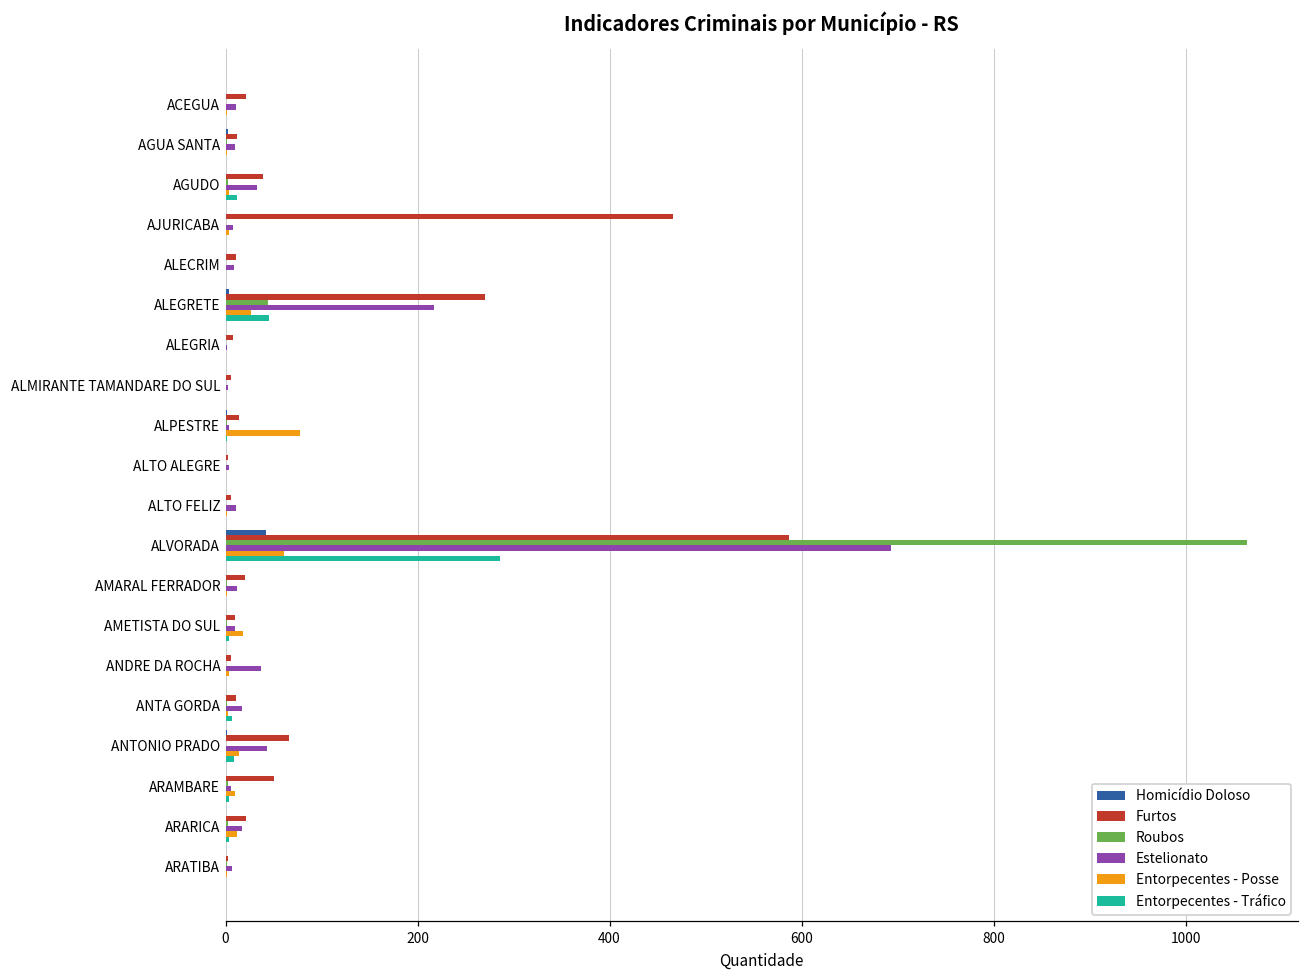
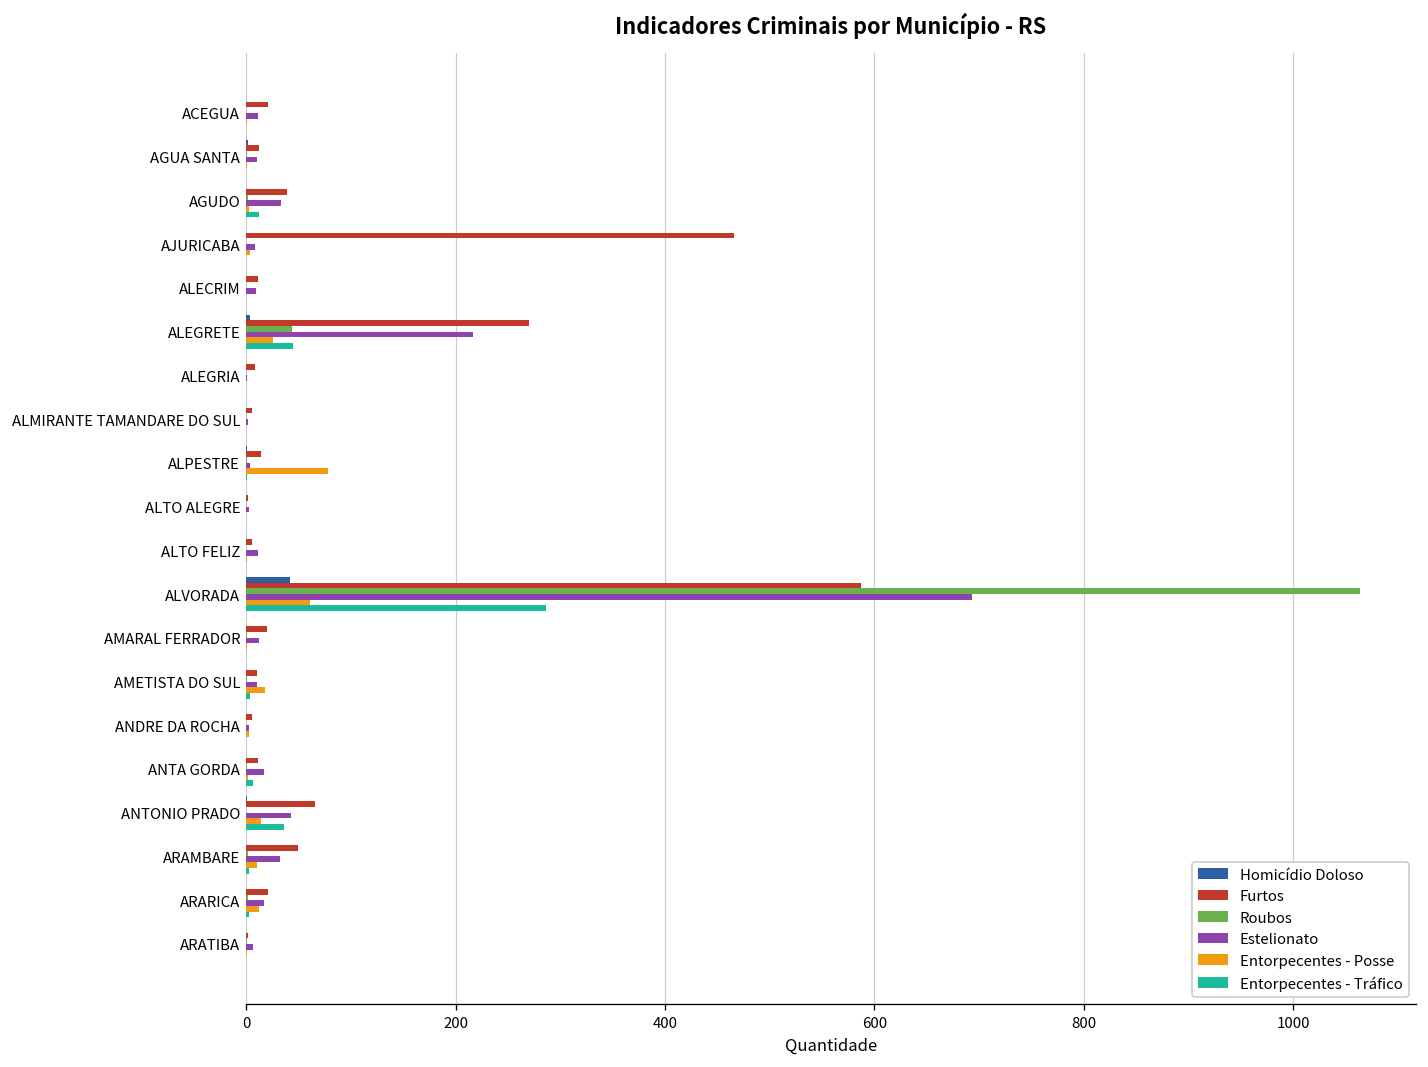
Estelionato, ANDRE DA ROCHA: 40 -> 0
Entorpecentes - Tráfico, ANTONIO PRADO: 10 -> 40
Estelionato, ARAMBARE: 10 -> 30
